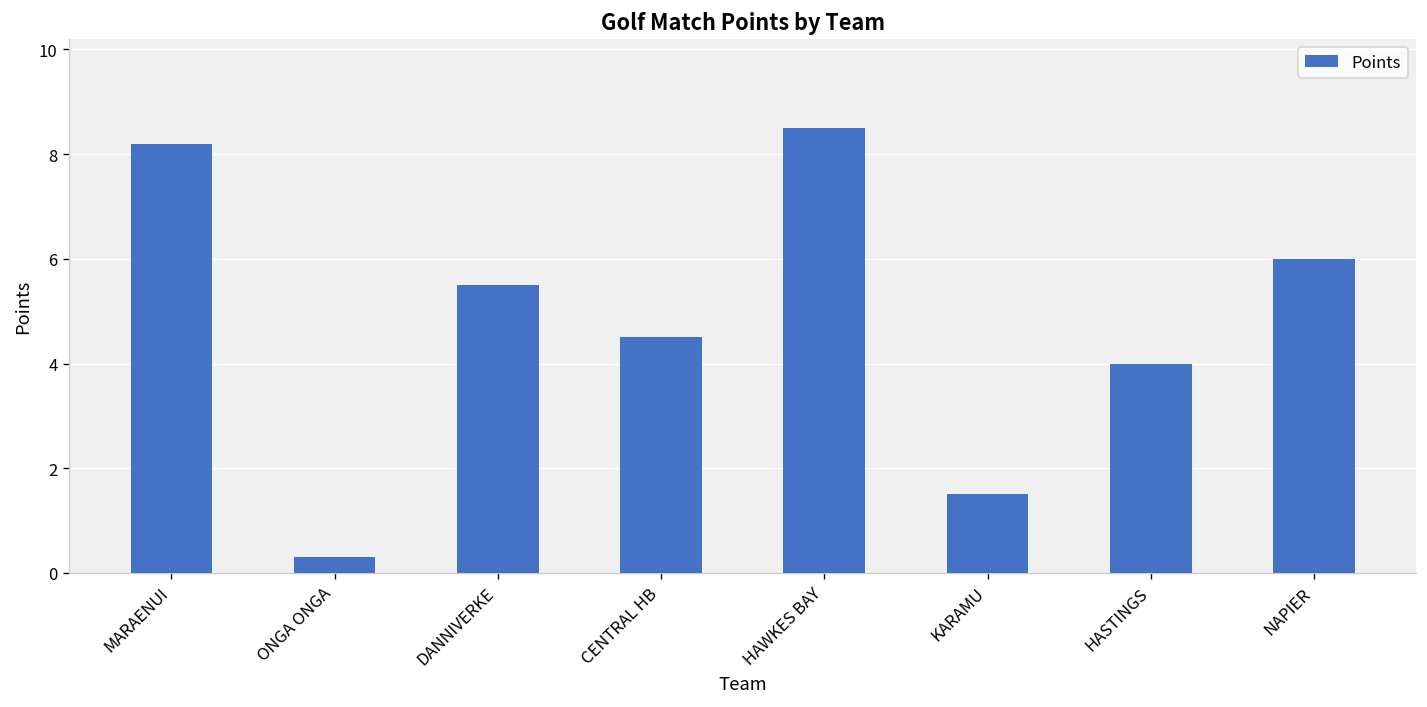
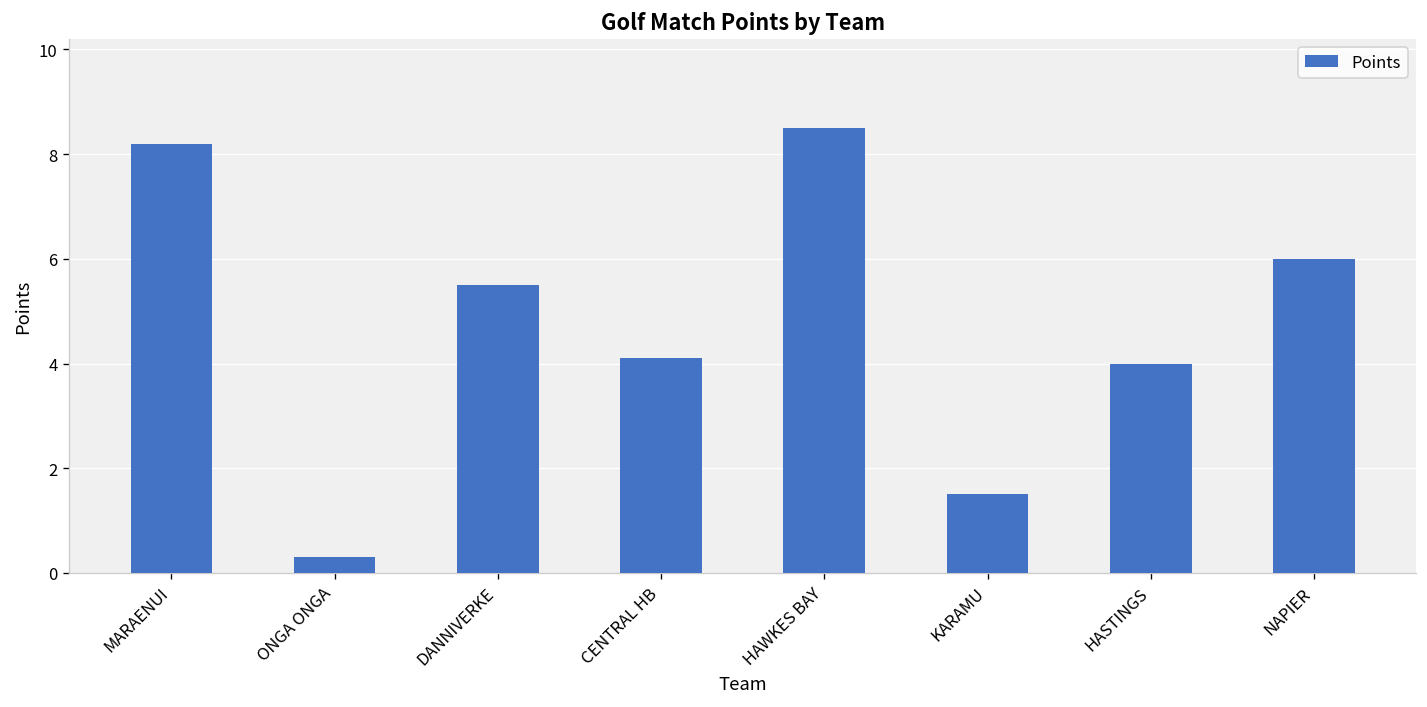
CENTRAL HB: 4.5 -> 4.1
